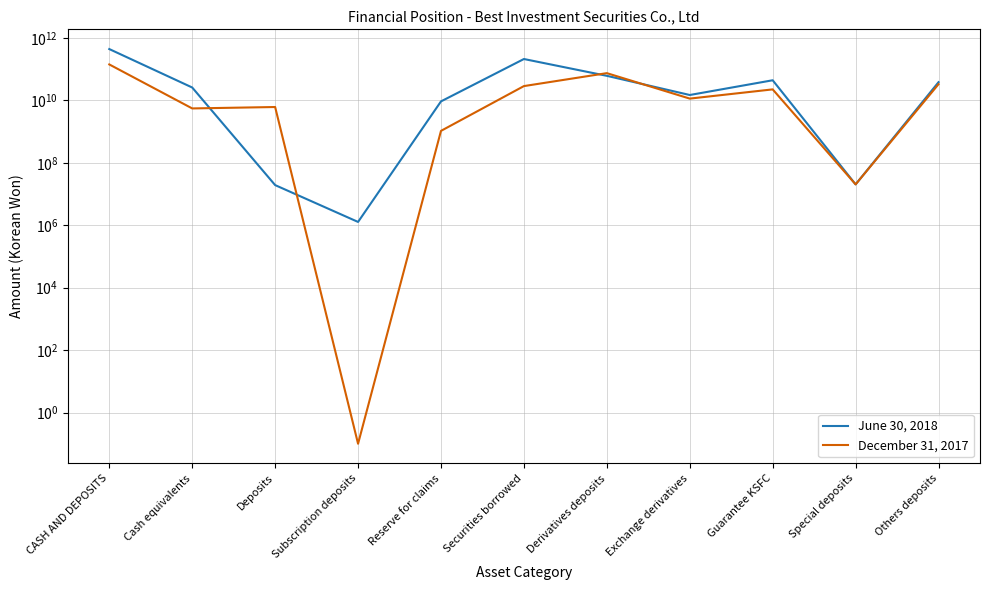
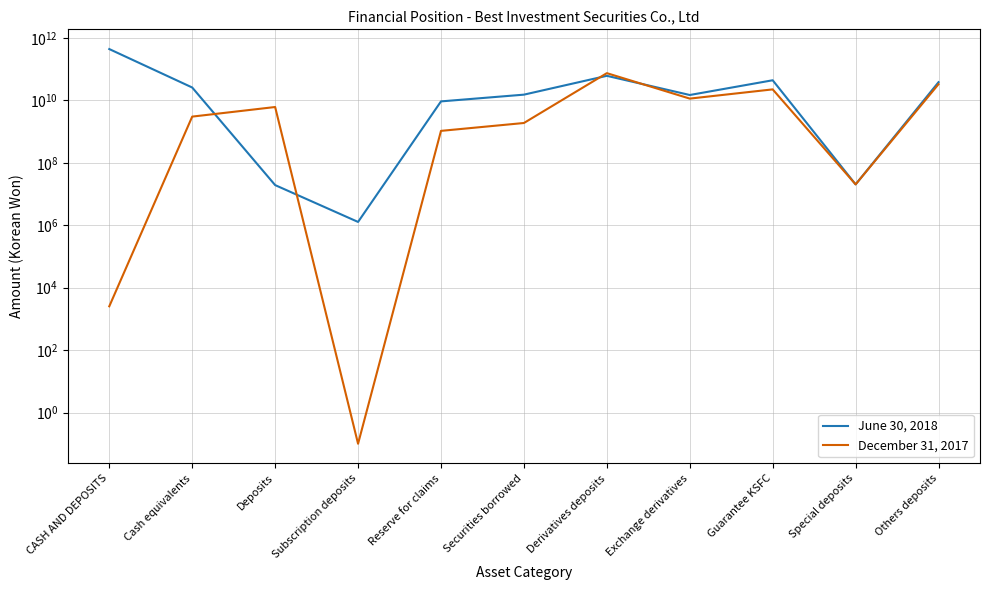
December 31, 2017, CASH AND DEPOSITS: 100000000000 -> 3000
December 31, 2017, Cash equivalents: 6000000000 -> 3000000000
June 30, 2018, Securities borrowed: 200000000000 -> 20000000000
December 31, 2017, Securities borrowed: 30000000000 -> 2000000000
